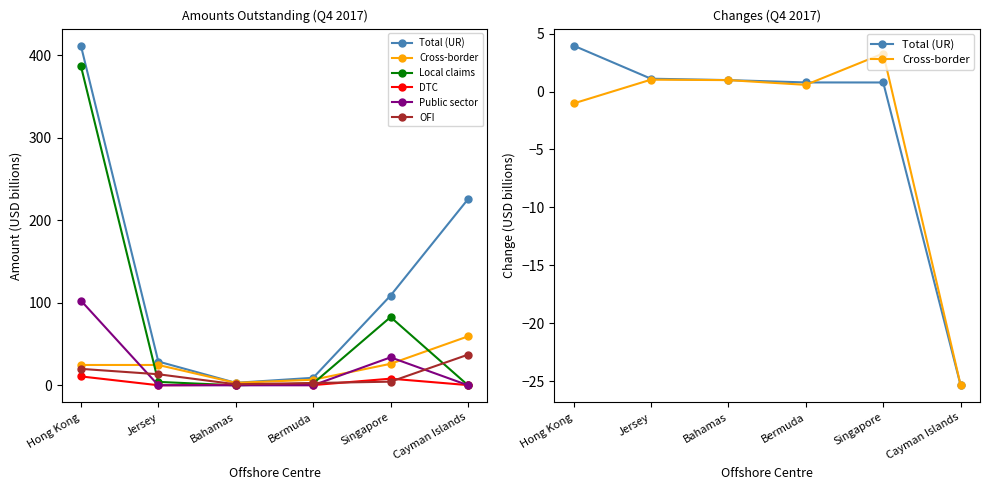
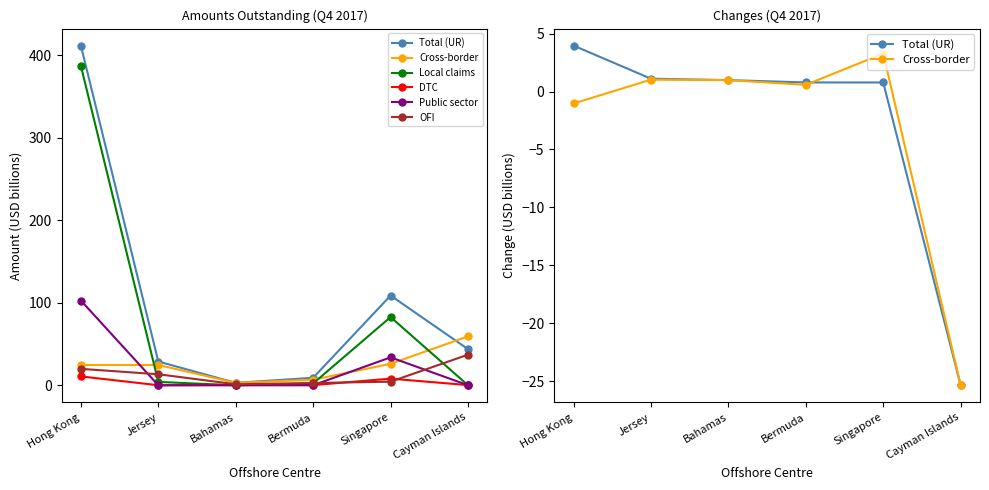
Amounts Outstanding (Q4 2017), Total (UR), Cayman Islands: 230 -> 40
